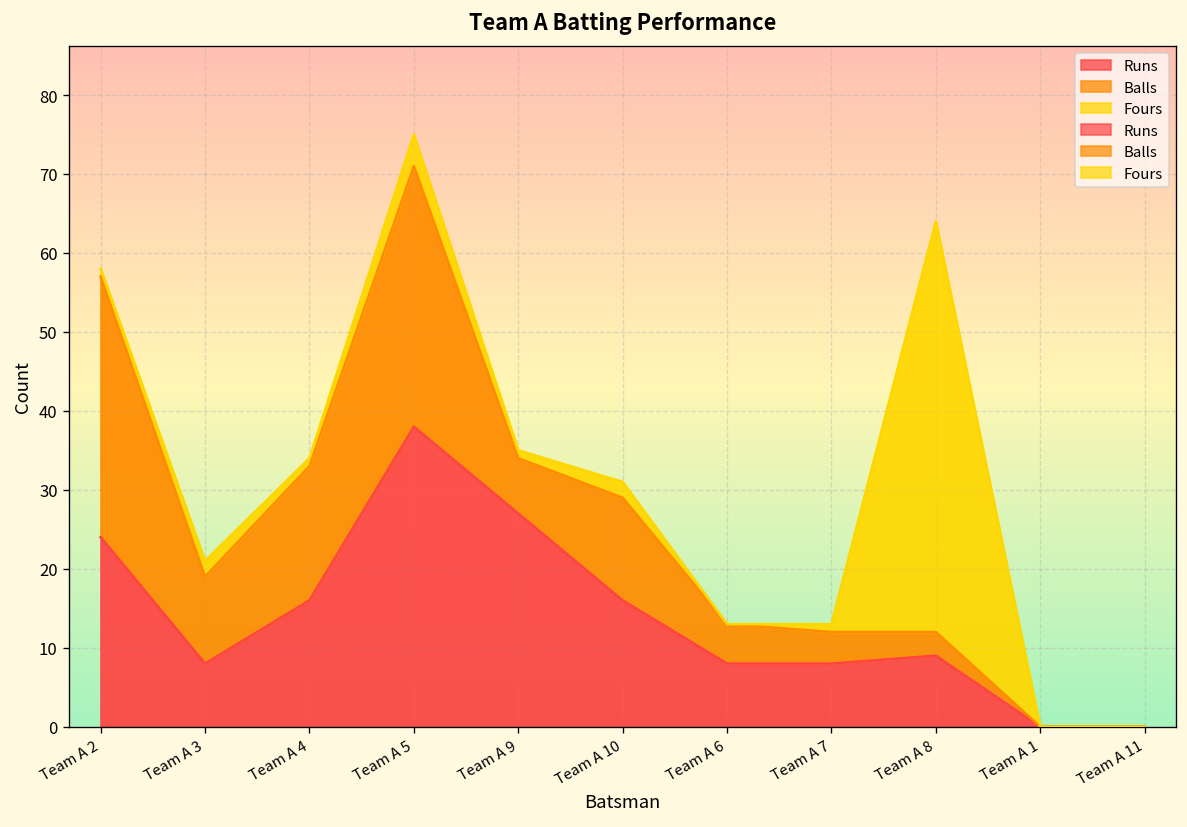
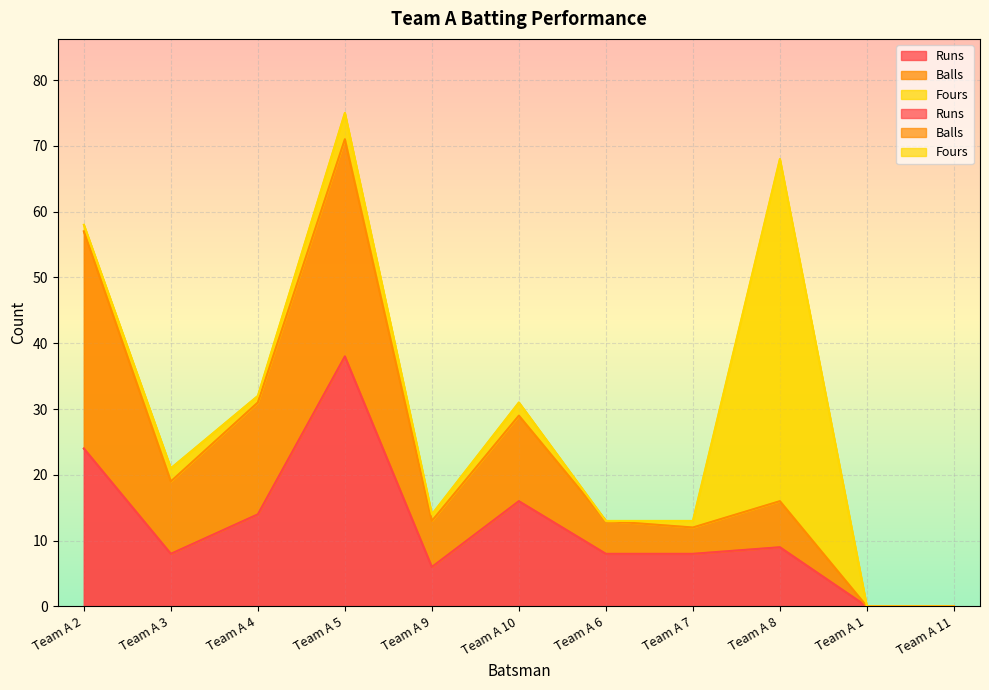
Runs, Team A 4: 16 -> 14
Runs, Team A 9: 27 -> 6
Balls, Team A 8: 3 -> 7
